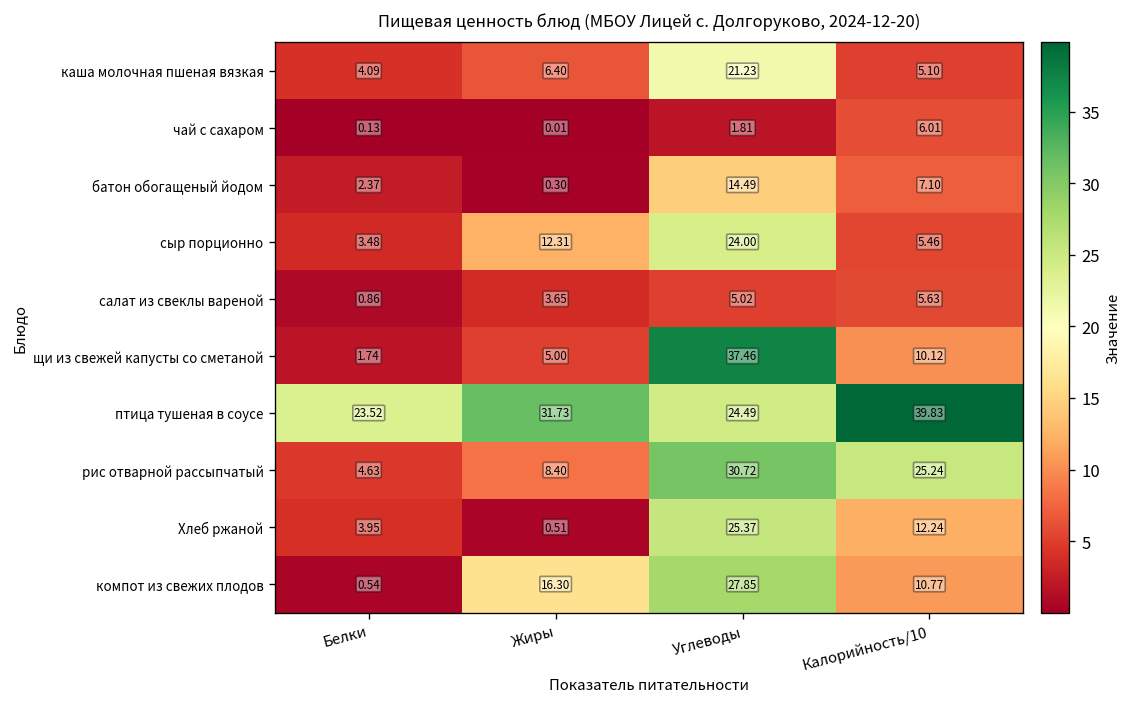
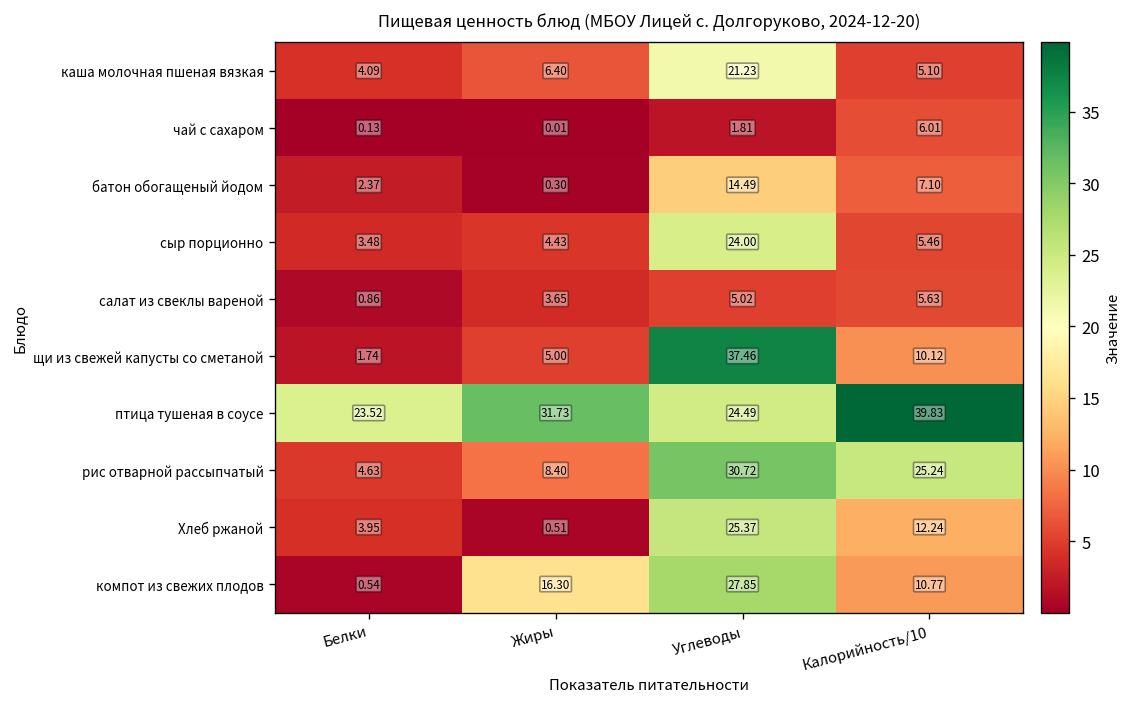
сыр порционно, Жиры: 12.31 -> 4.43
